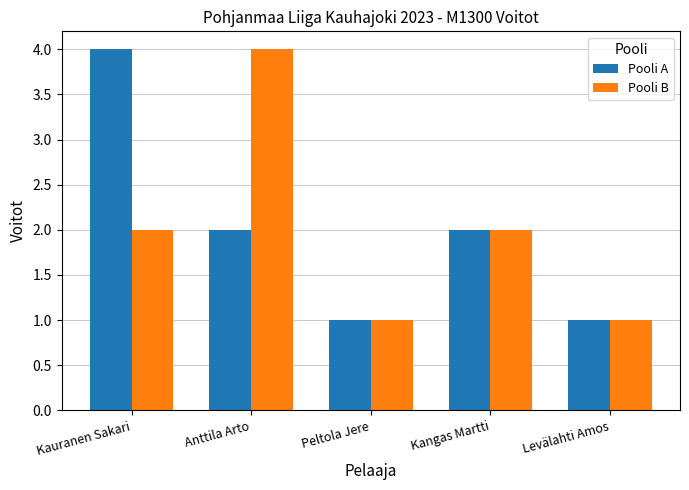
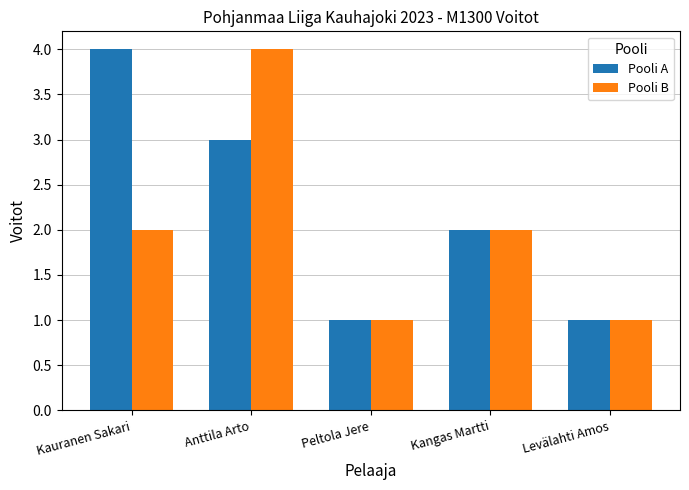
Pooli A, Anttila Arto: 2 -> 3
